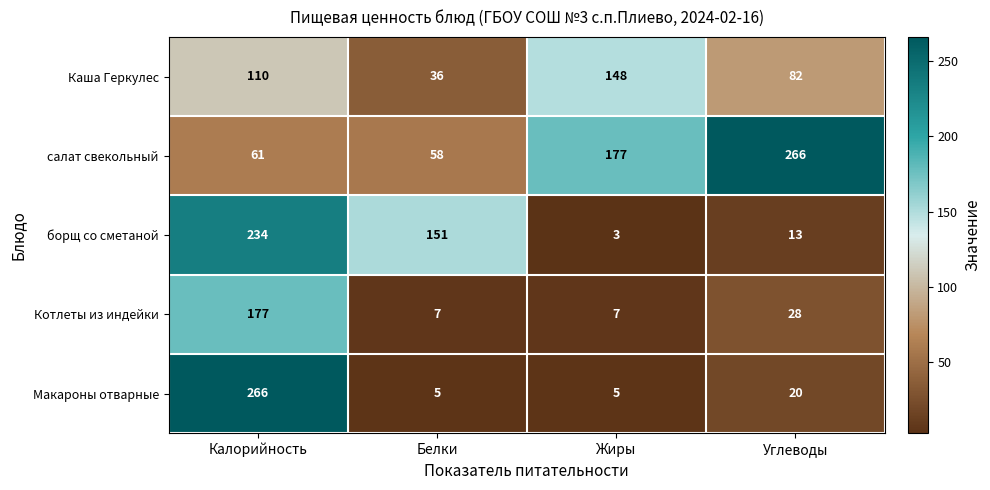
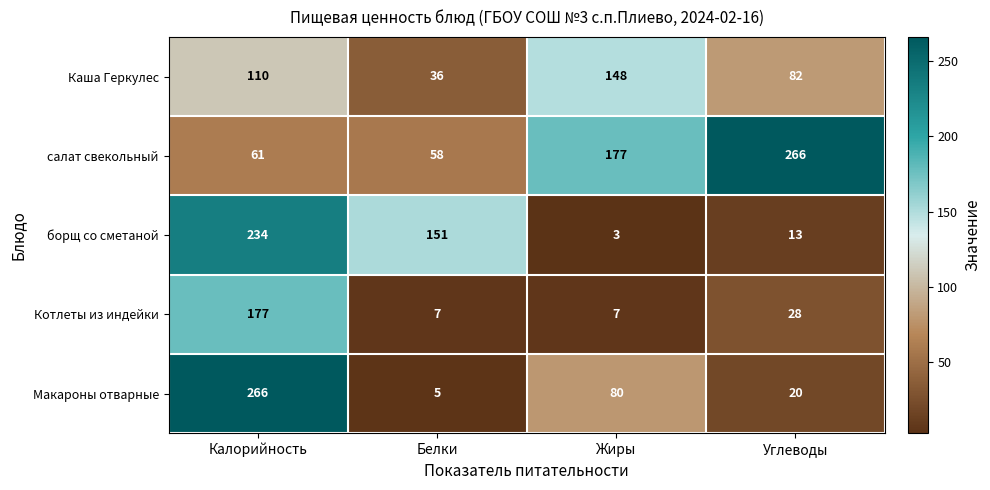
Макароны отварные, Жиры: 5 -> 80
